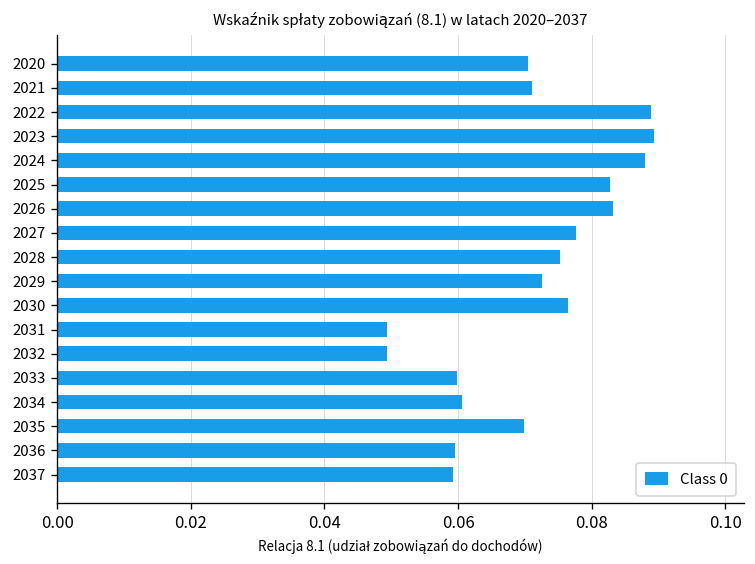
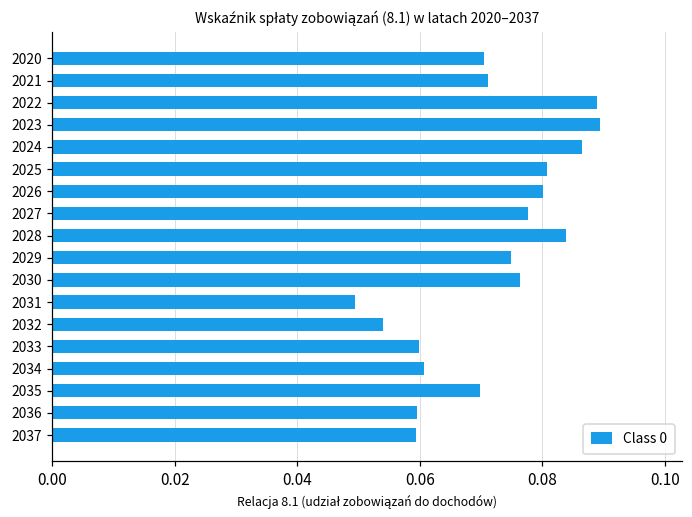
2024: 0.088 -> 0.087
2025: 0.083 -> 0.081
2026: 0.083 -> 0.080
2028: 0.075 -> 0.084
2029: 0.073 -> 0.075
2032: 0.049 -> 0.054
